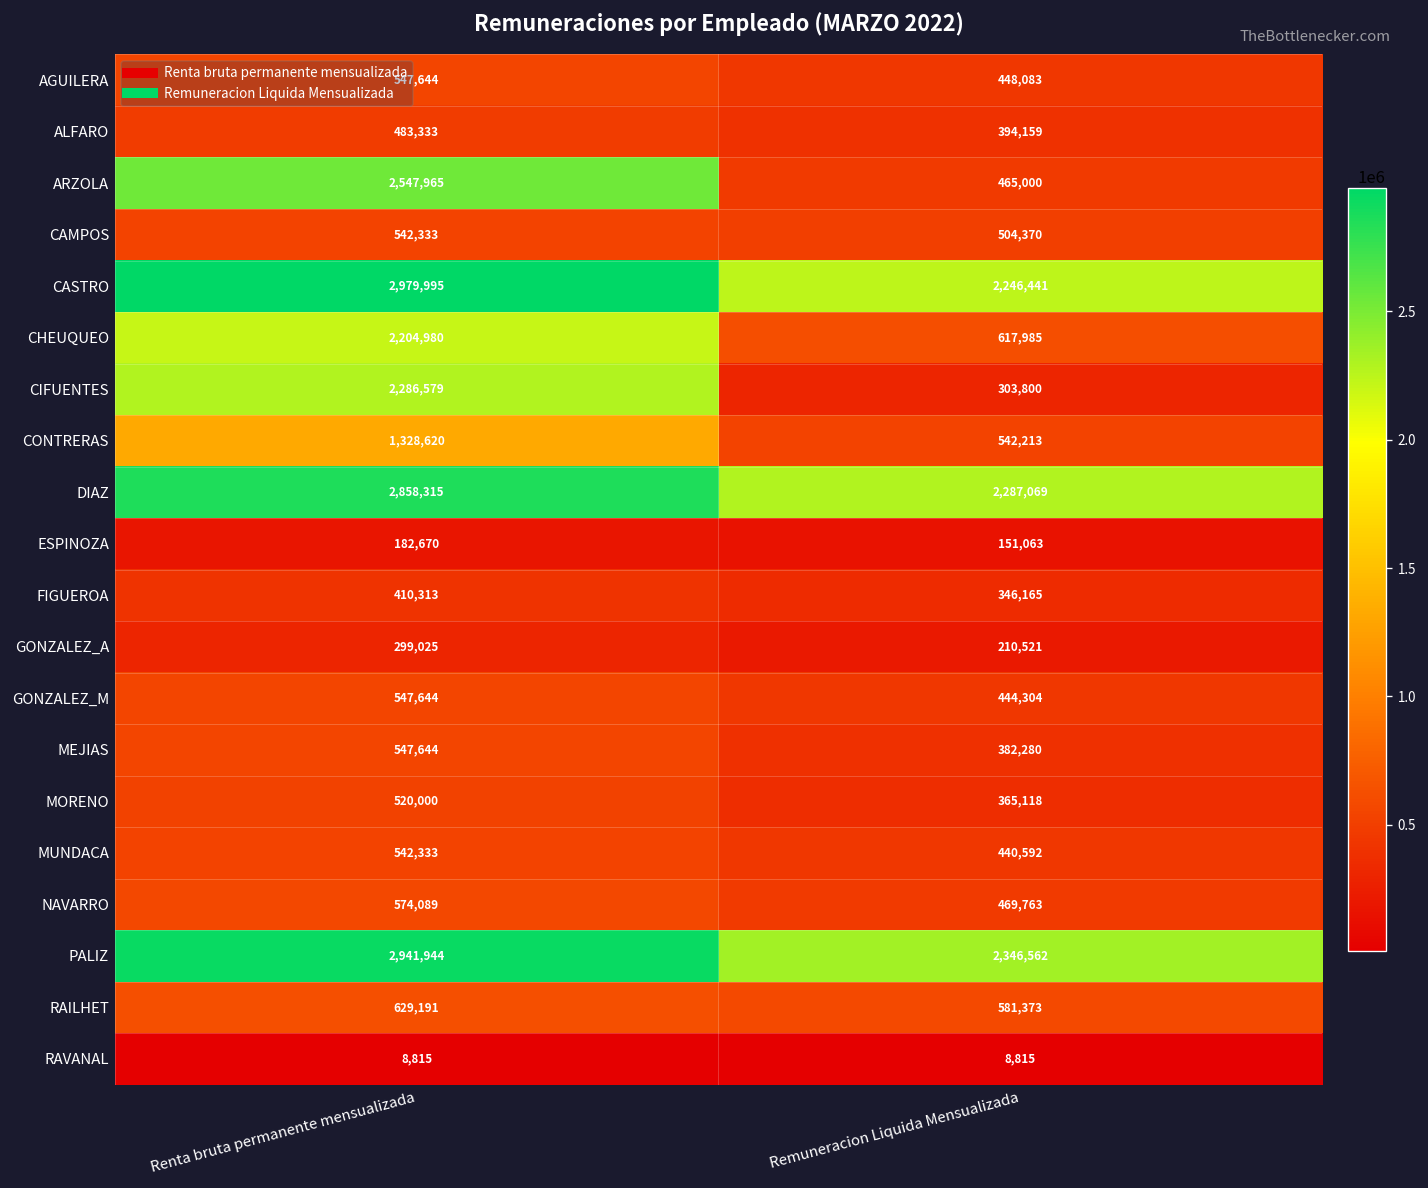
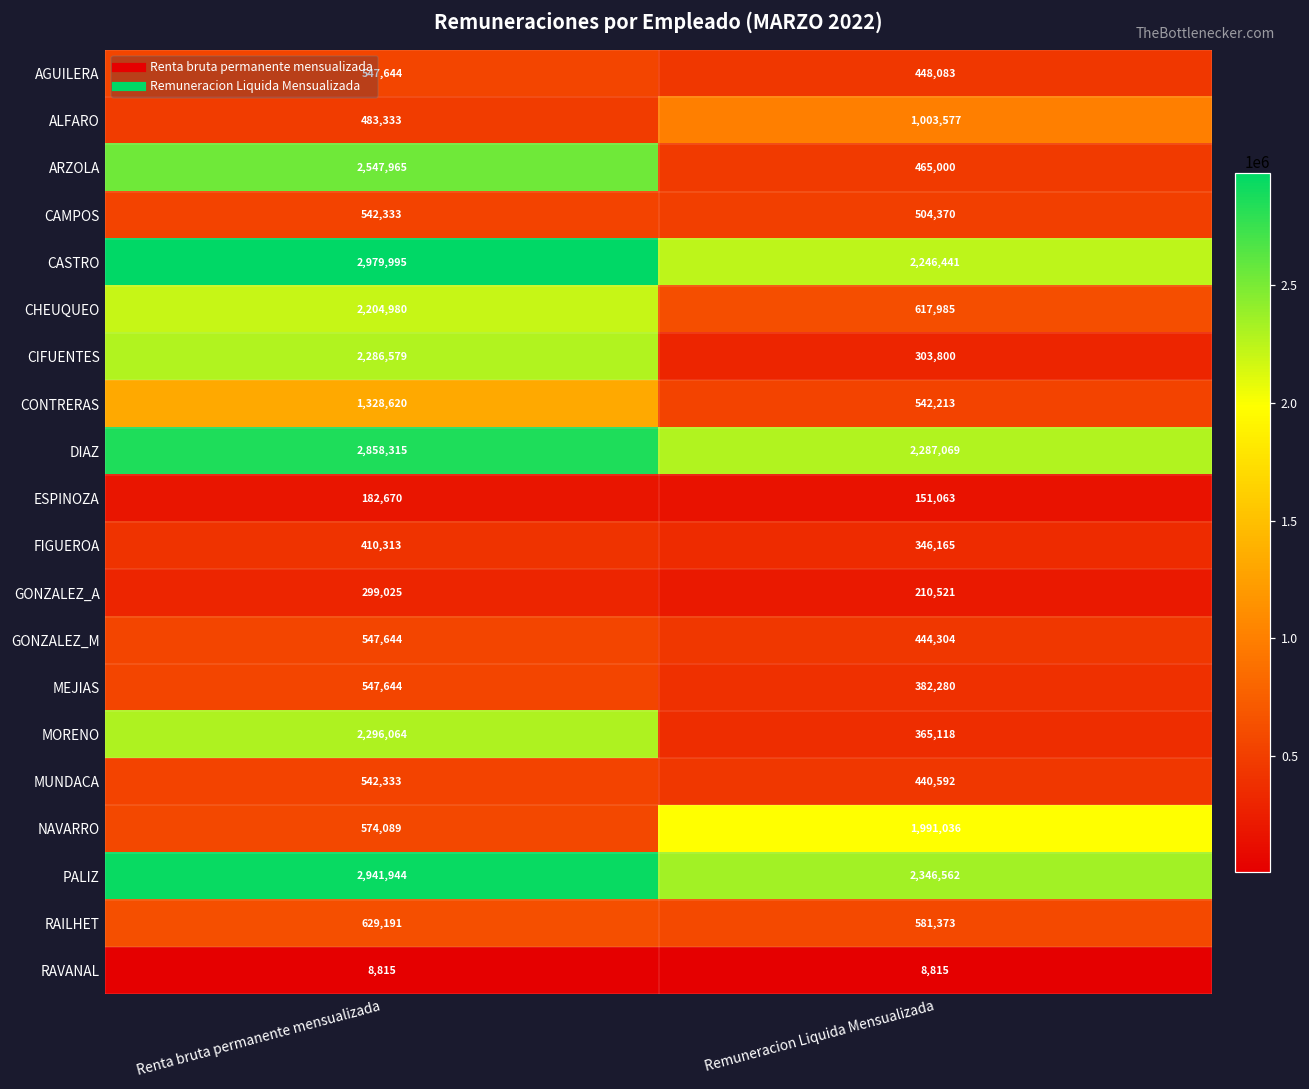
ALFARO, Remuneracion Liquida Mensualizada: 394,159 -> 1,003,577
MORENO, Renta bruta permanente mensualizada: 520,000 -> 2,296,064
NAVARRO, Remuneracion Liquida Mensualizada: 469,763 -> 1,991,036
